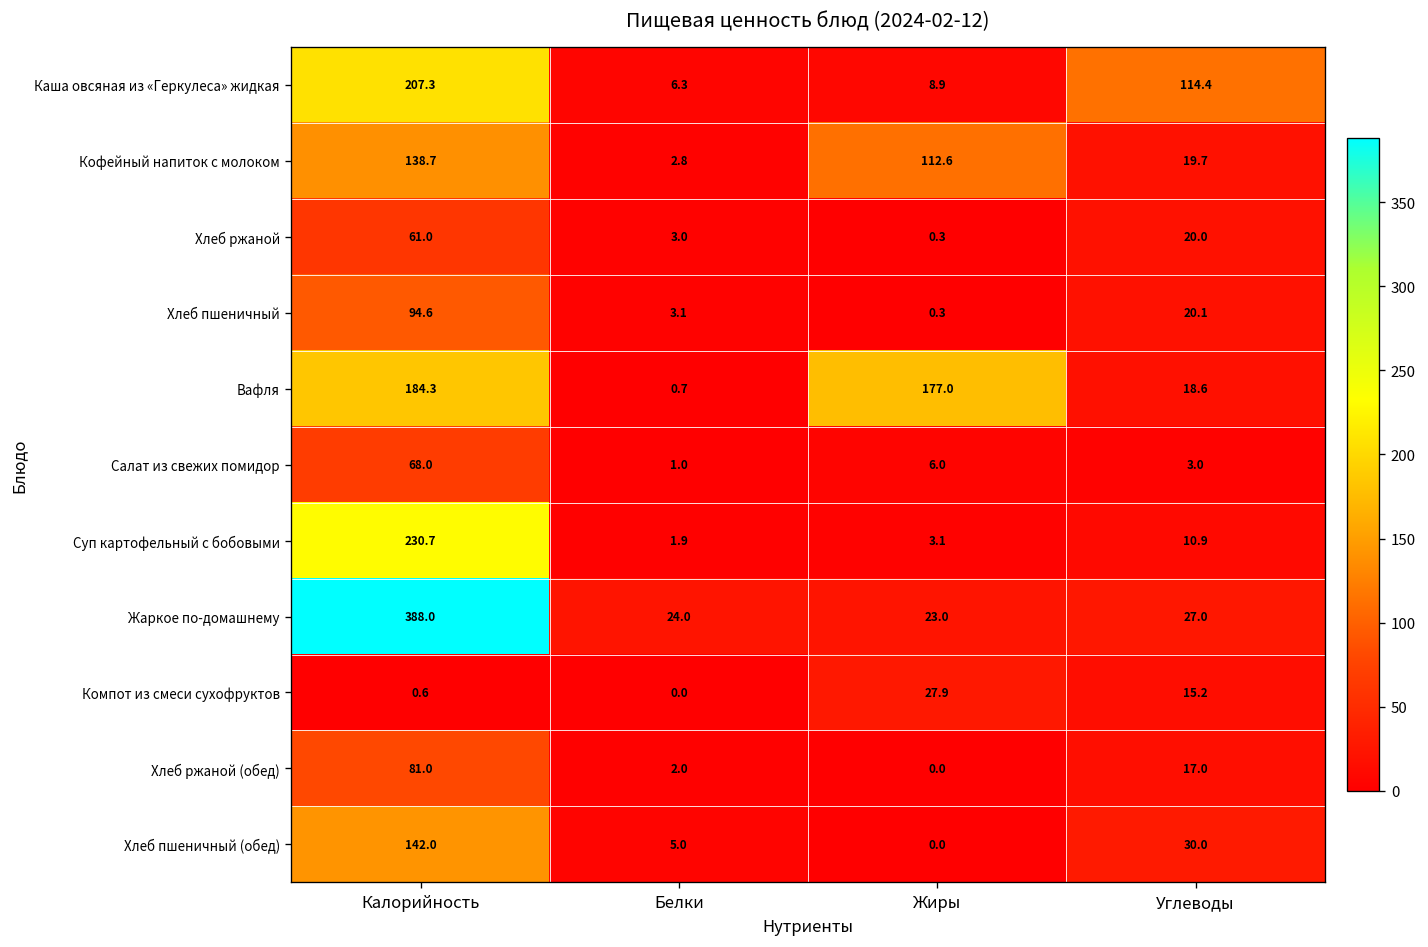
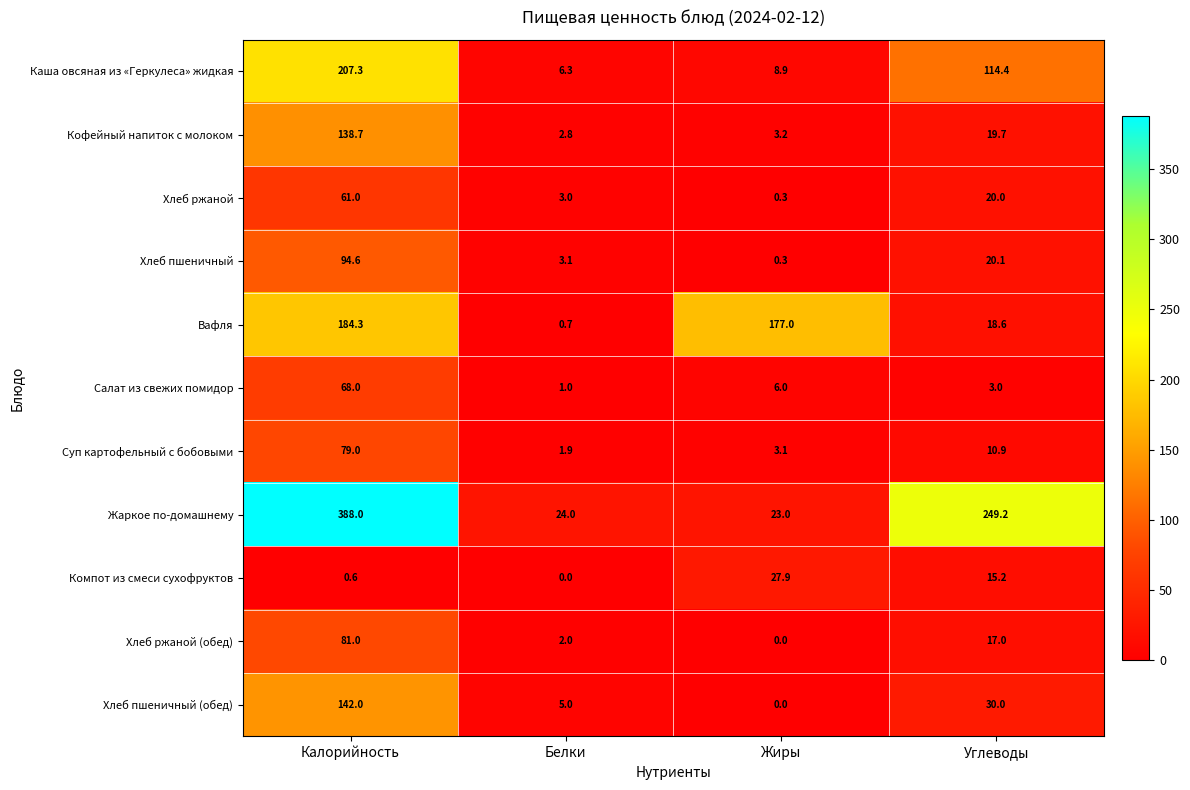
Кофейный напиток с молоком, Жиры: 112.6 -> 3.2
Суп картофельный с бобовыми, Калорийность: 230.7 -> 79.0
Жаркое по-домашнему, Углеводы: 27.0 -> 249.2
